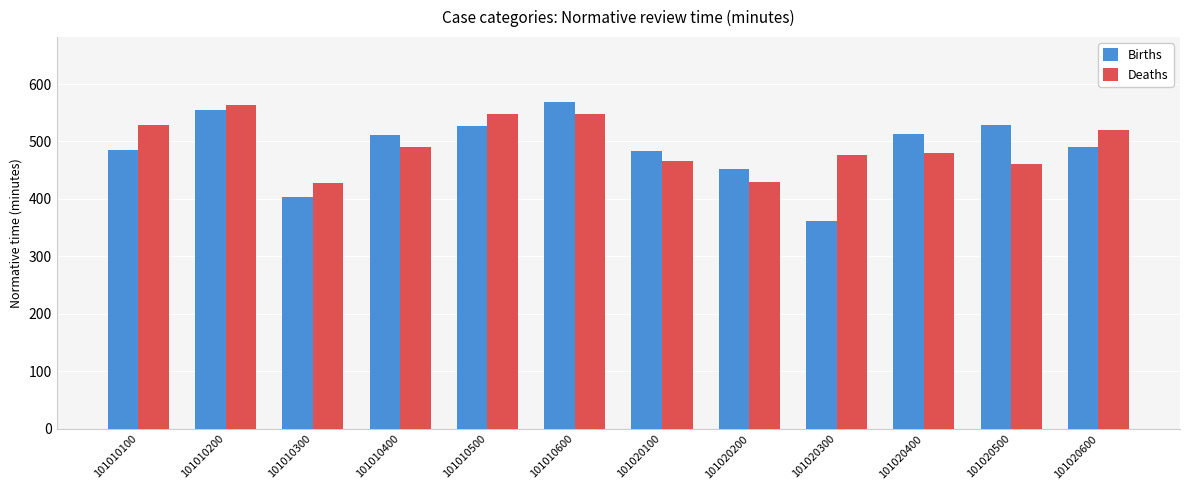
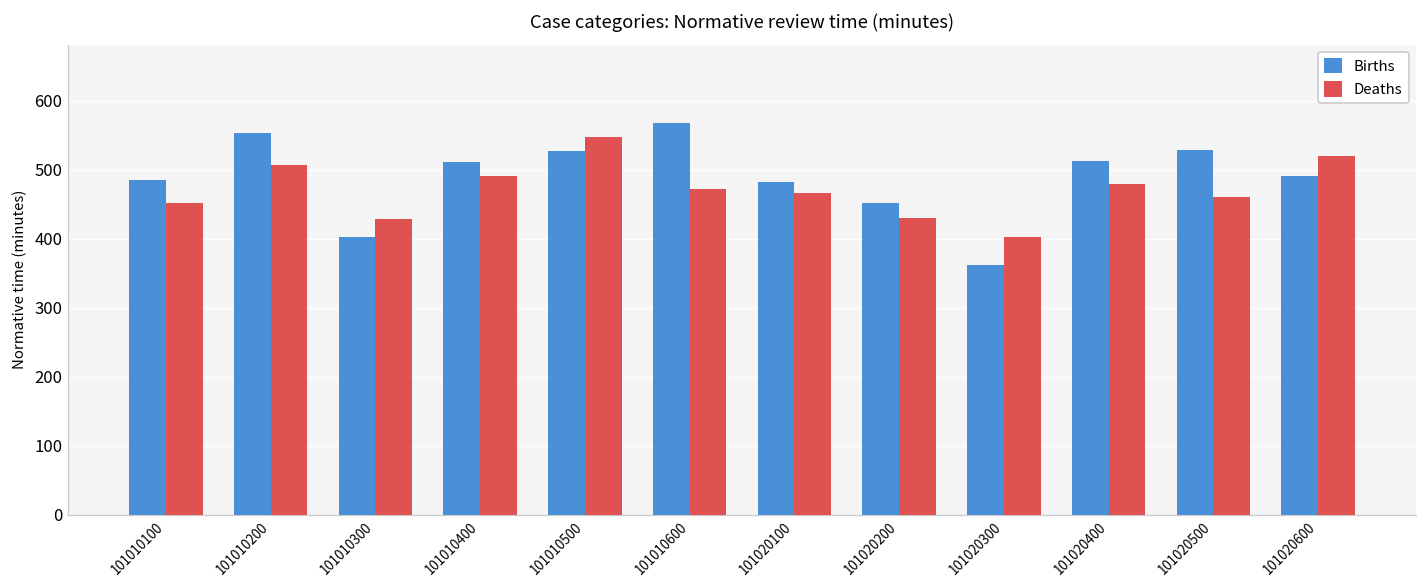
Deaths, 101010100: 530 -> 450
Deaths, 101010200: 560 -> 510
Deaths, 101010600: 550 -> 470
Deaths, 101020300: 480 -> 400
